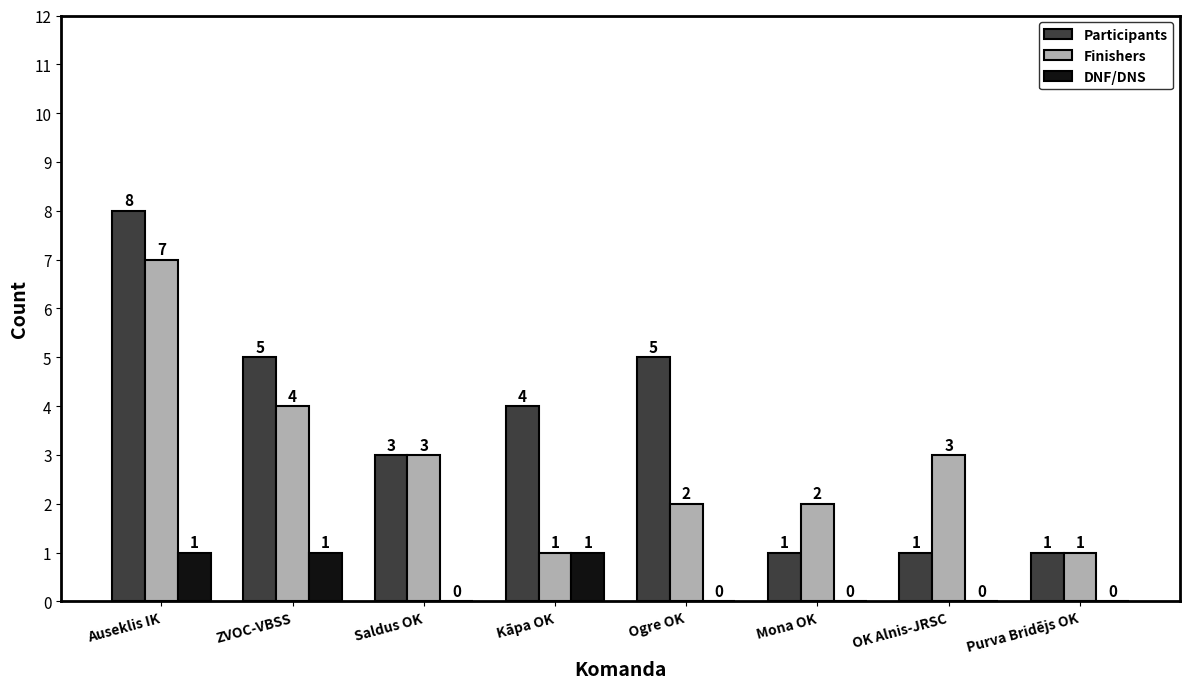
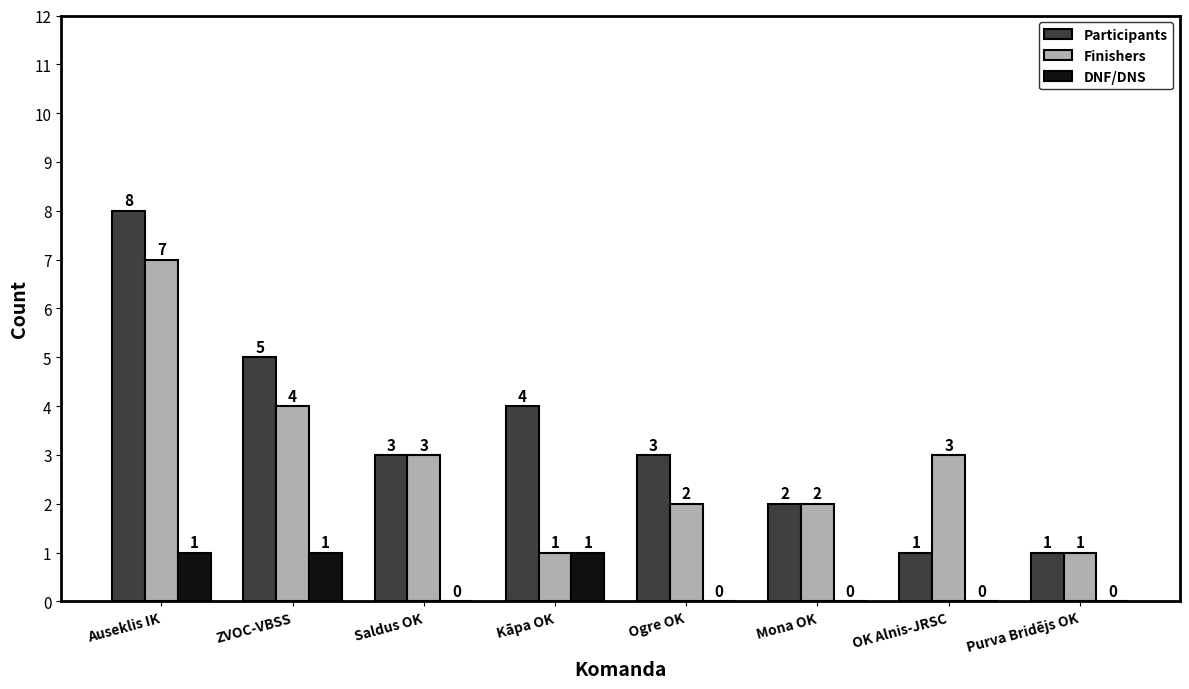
Participants, Ogre OK: 5 -> 3
Participants, Mona OK: 1 -> 2
